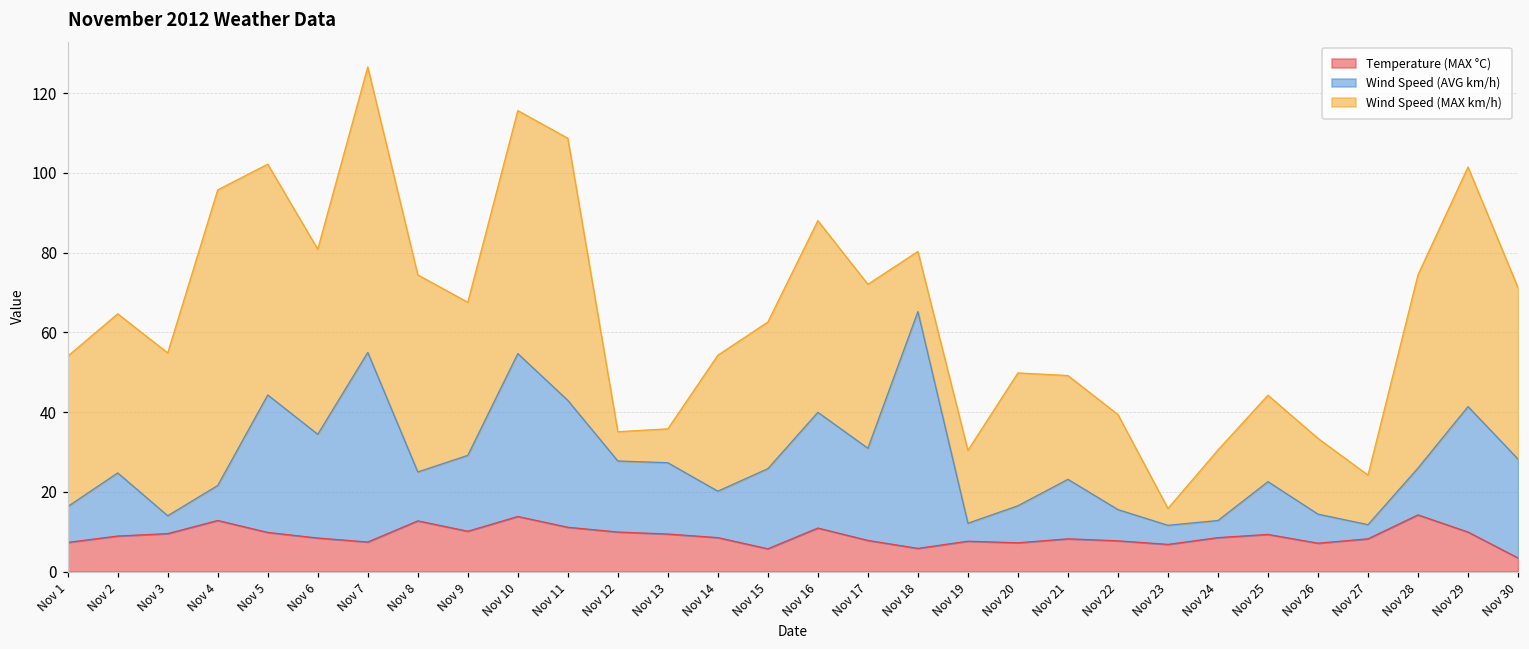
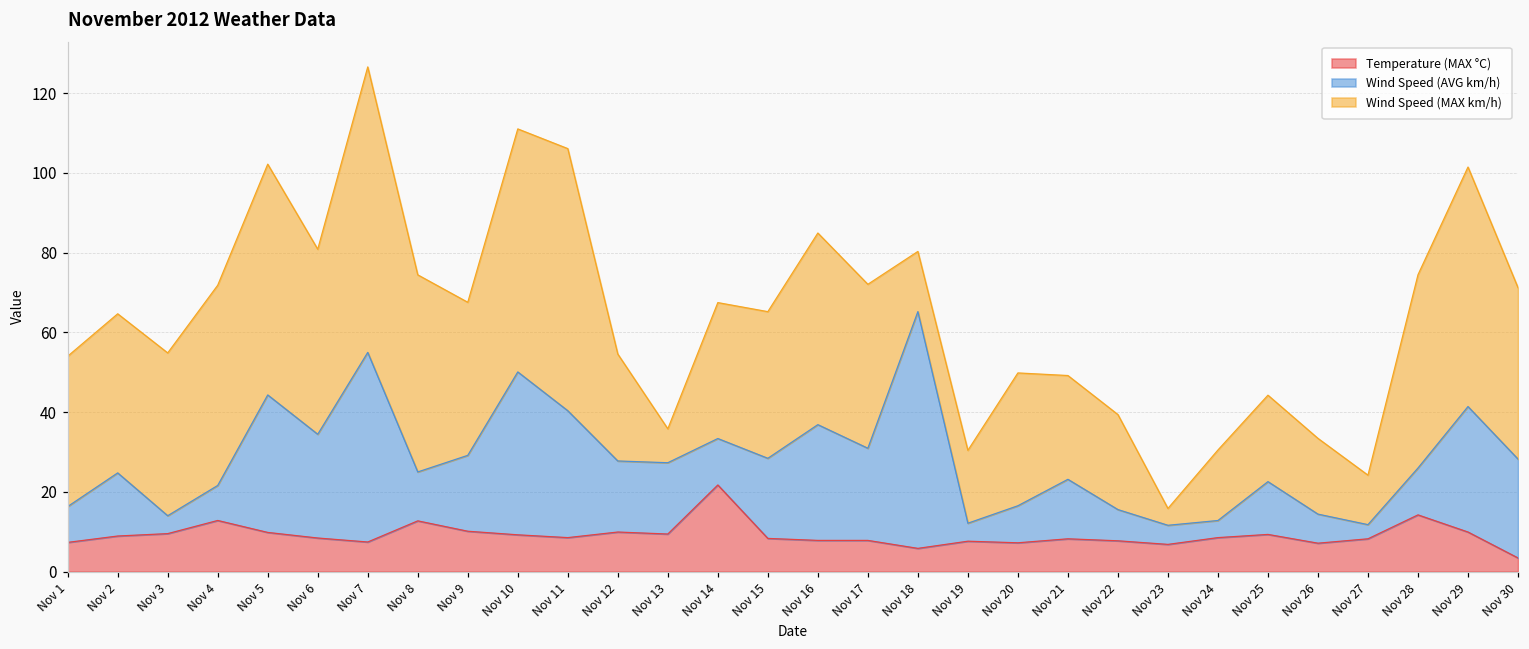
Wind Speed (MAX km/h), Nov 4: 74 -> 50
Temperature (MAX °C), Nov 10: 14 -> 9
Temperature (MAX °C), Nov 11: 11 -> 9
Wind Speed (MAX km/h), Nov 12: 7 -> 27
Temperature (MAX °C), Nov 14: 9 -> 22
Temperature (MAX °C), Nov 15: 6 -> 8
Temperature (MAX °C), Nov 16: 11 -> 8
